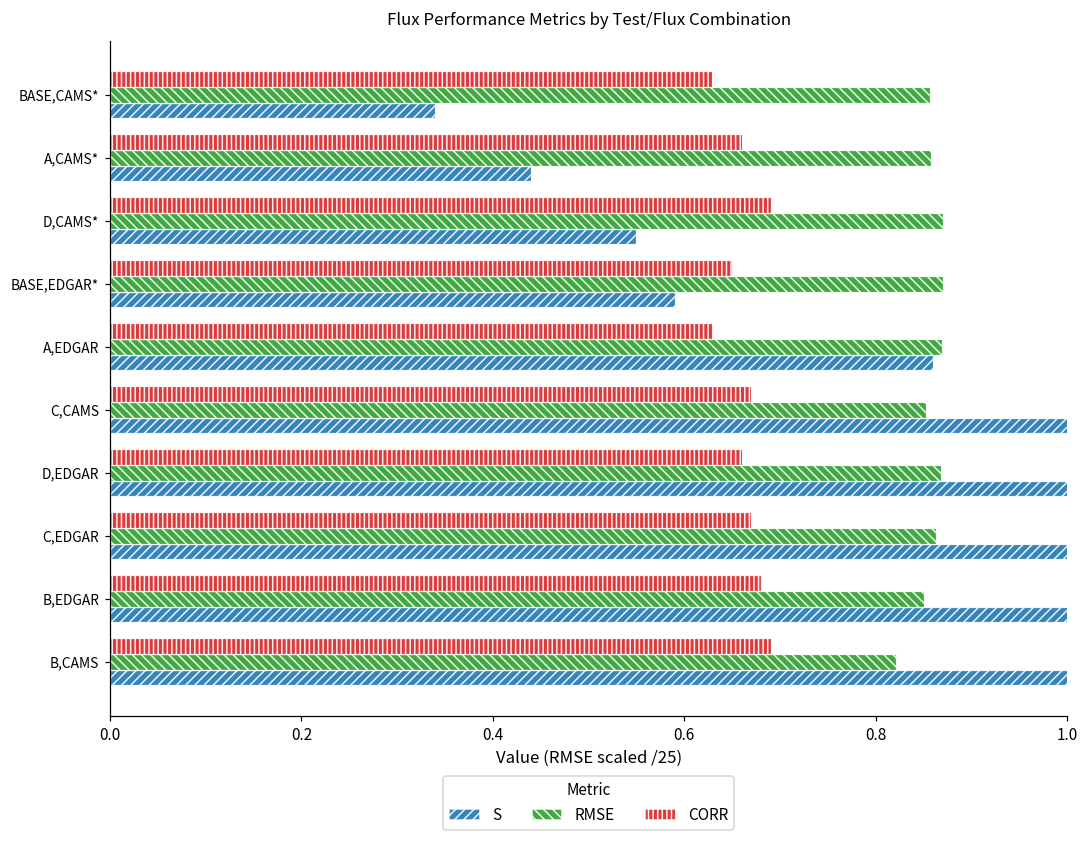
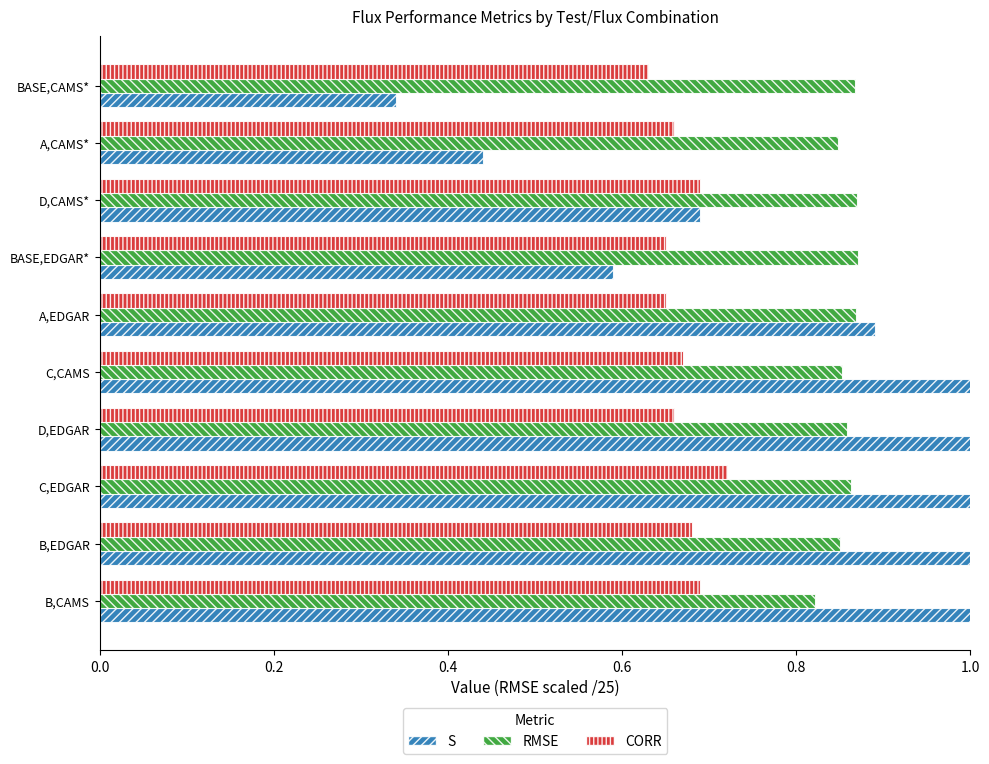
RMSE, BASE,CAMS*: 0.86 -> 0.87
RMSE, A,CAMS*: 0.86 -> 0.85
S, D,CAMS*: 0.55 -> 0.69
CORR, A,EDGAR: 0.63 -> 0.65
S, A,EDGAR: 0.86 -> 0.89
RMSE, D,EDGAR: 0.87 -> 0.86
CORR, C,EDGAR: 0.67 -> 0.72
